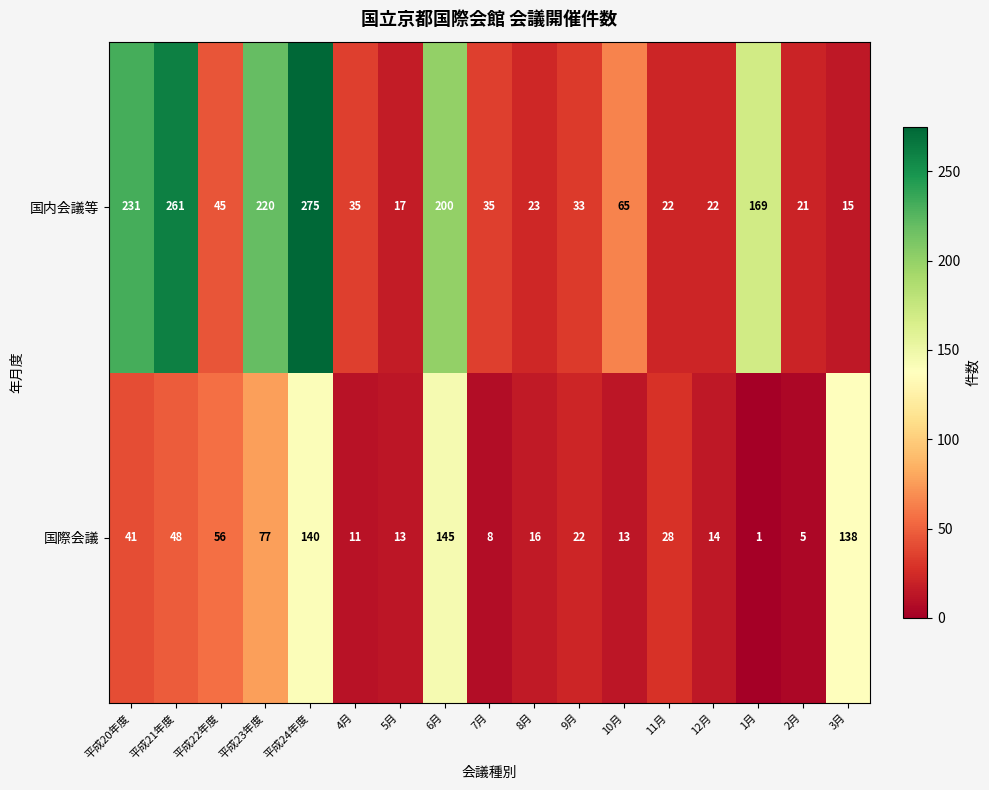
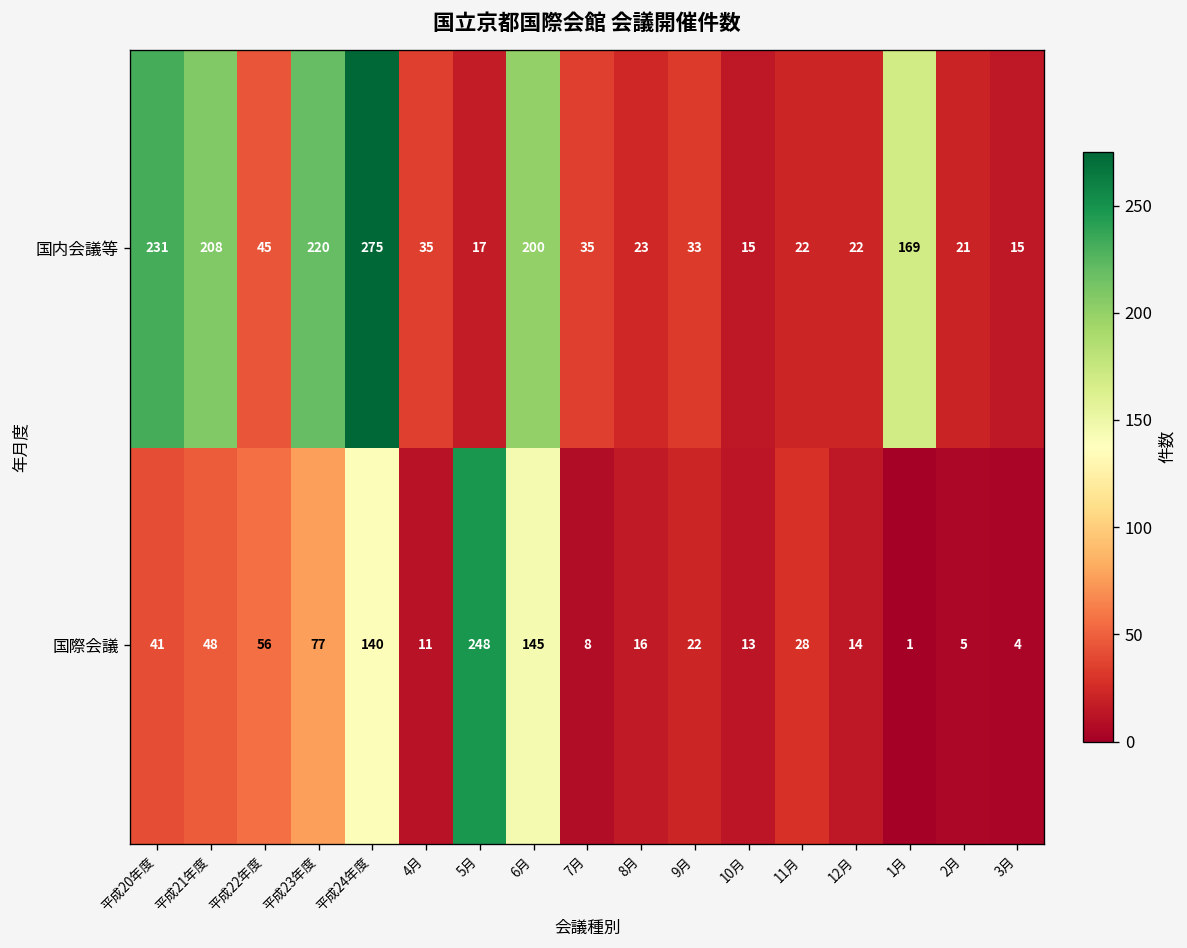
国内会議等, 平成21年度: 261 -> 208
国内会議等, 10月: 65 -> 15
国際会議, 5月: 13 -> 248
国際会議, 3月: 138 -> 4
